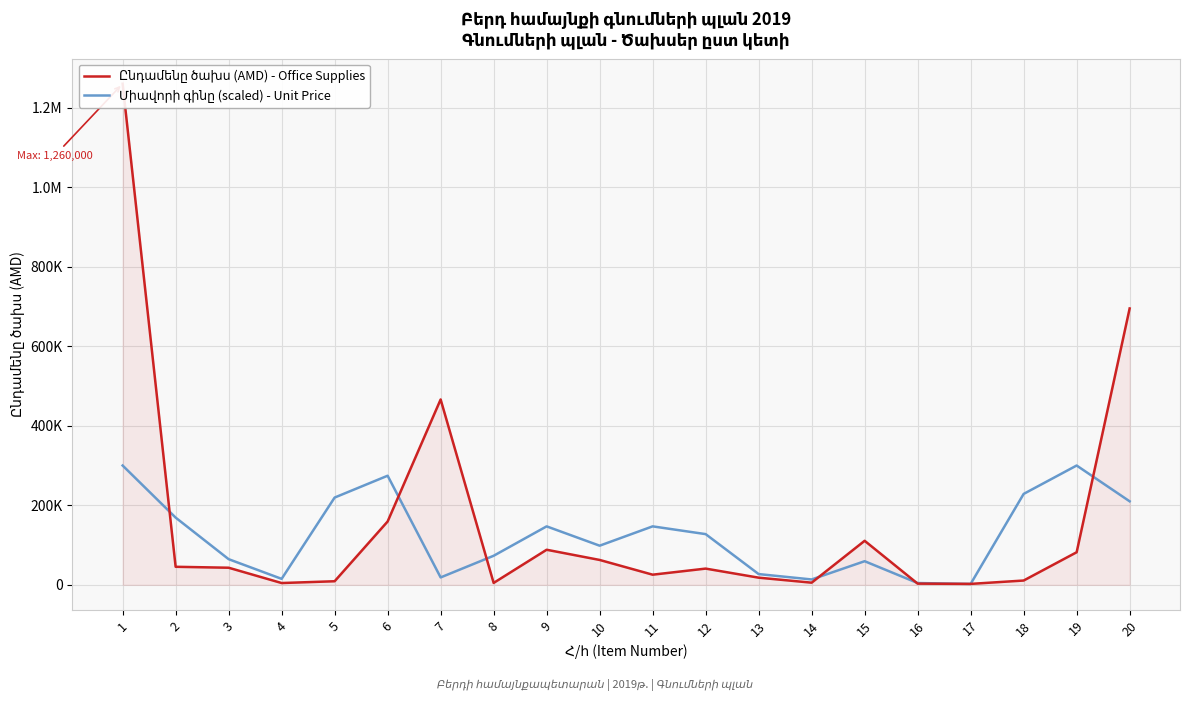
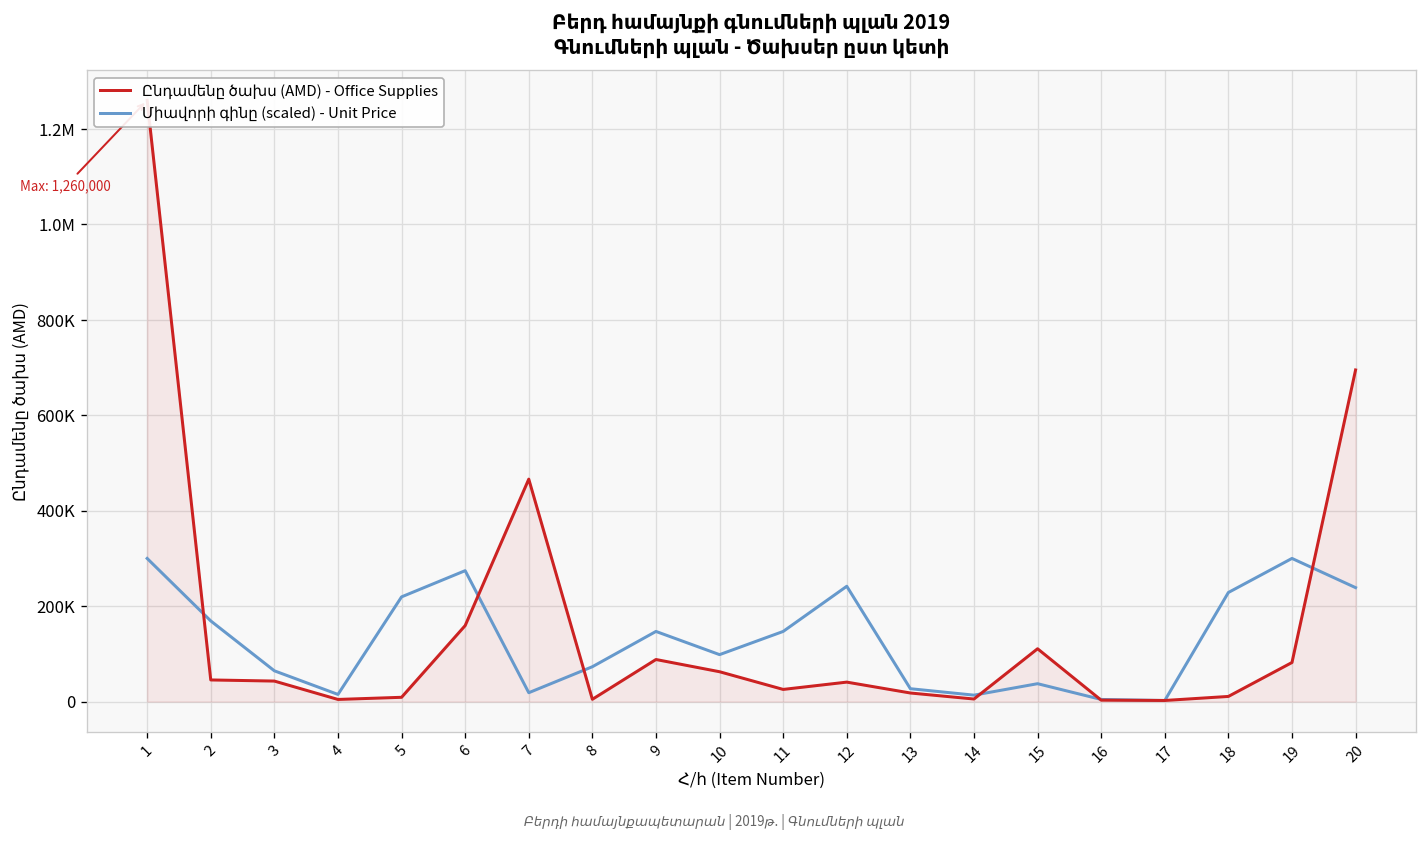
Միավորի գինը (scaled) - Unit Price, 12: 130000 -> 240000
Միավորի գինը (scaled) - Unit Price, 15: 60000 -> 40000
Միավորի գինը (scaled) - Unit Price, 20: 210000 -> 240000
